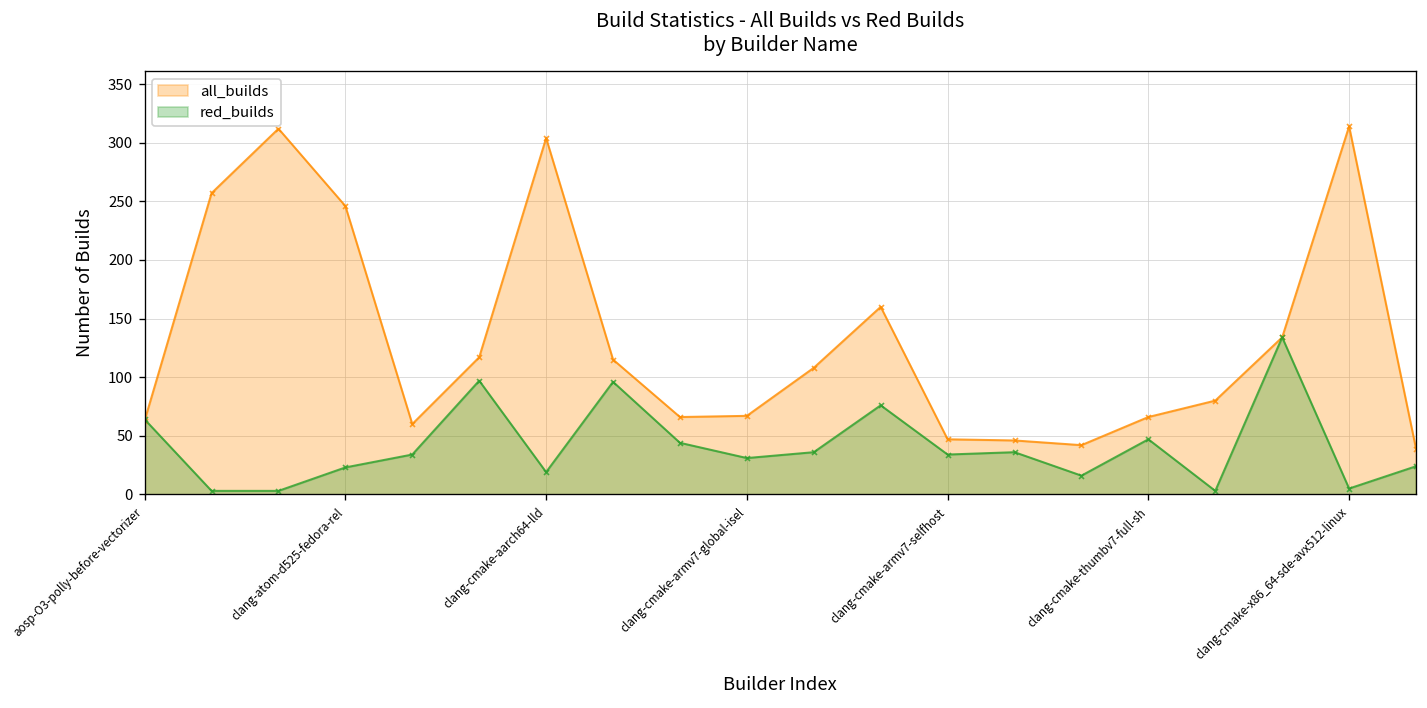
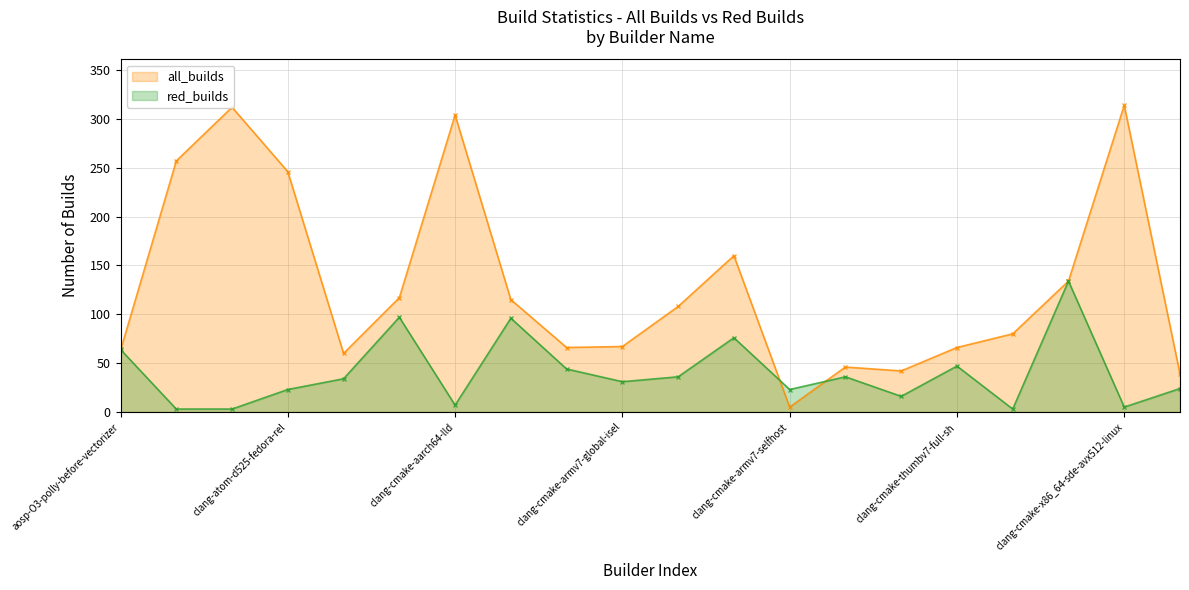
red_builds, clang-cmake-aarch64-lld: 20 -> 10
all_builds, clang-cmake-armv7-selfhost: 50 -> 10
red_builds, clang-cmake-armv7-selfhost: 30 -> 20
